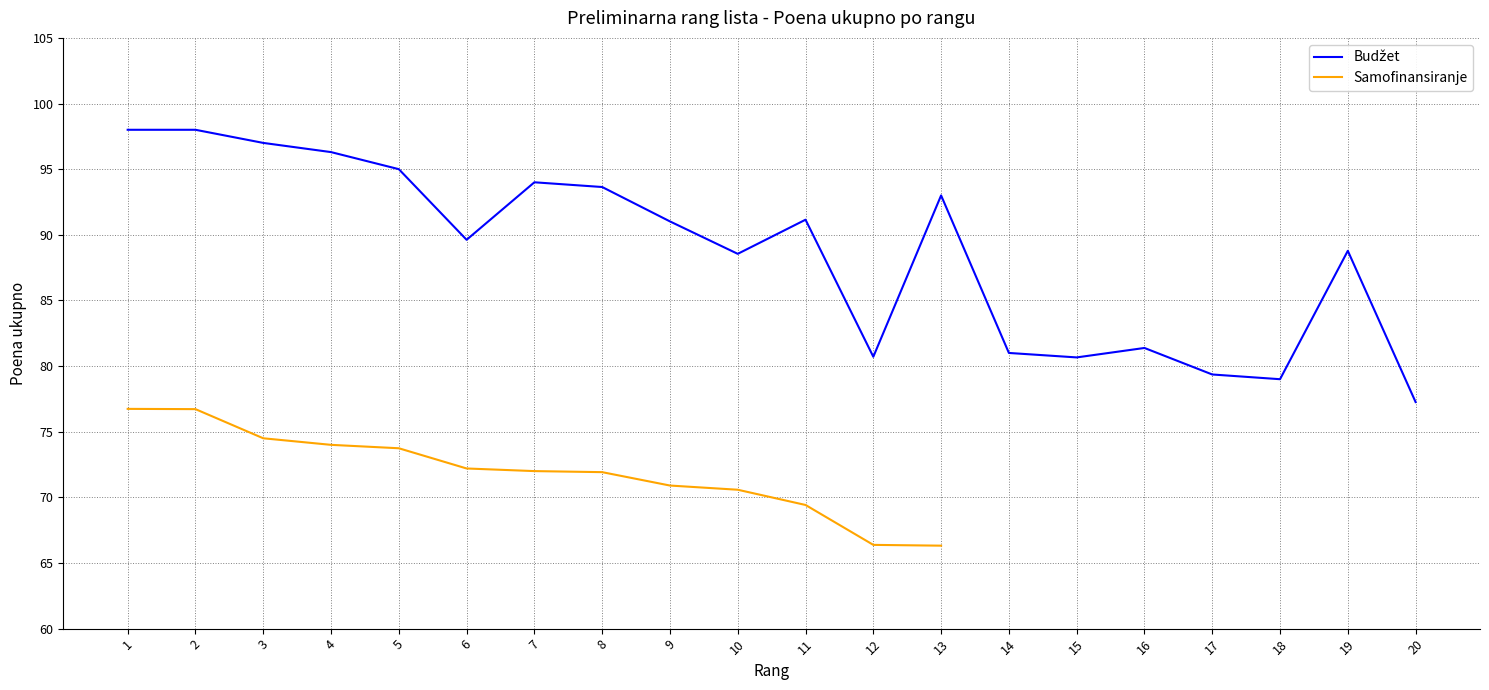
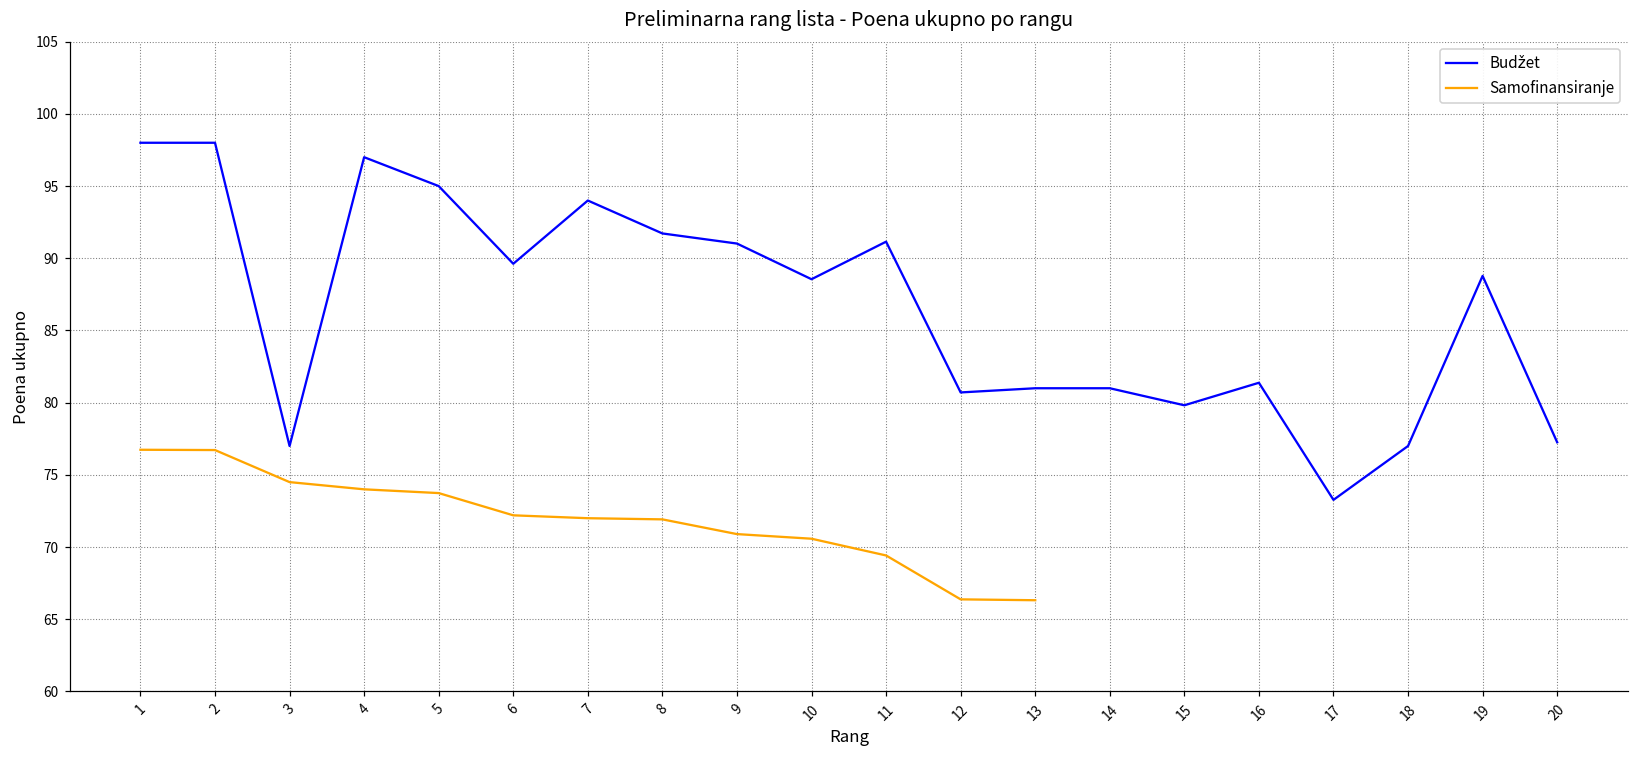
Budžet, 3: 97 -> 77
Budžet, 4: 96.3 -> 97.0
Budžet, 8: 93.6 -> 91.7
Budžet, 13: 93 -> 81
Budžet, 15: 80.7 -> 79.8
Budžet, 17: 79.4 -> 73.3
Budžet, 18: 79 -> 77
